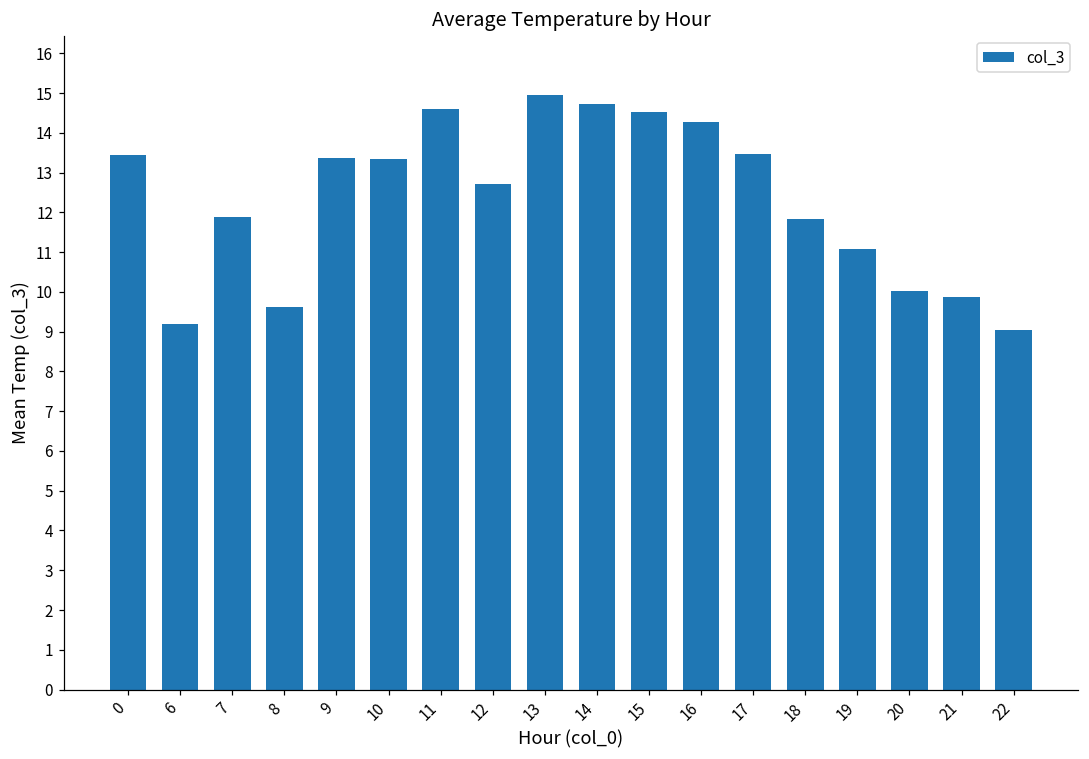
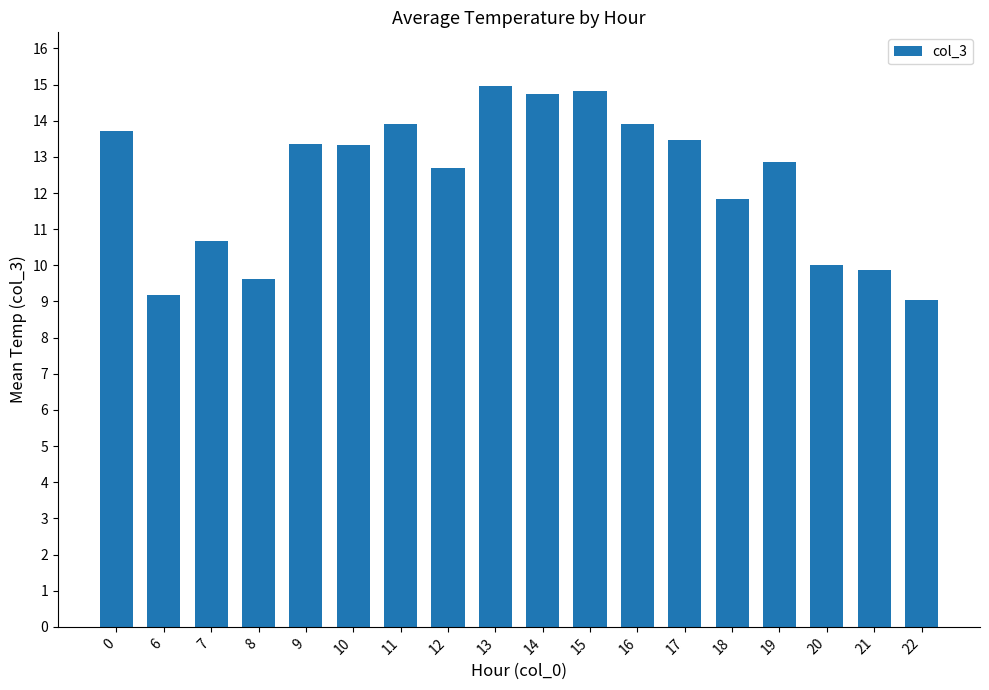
0: 13.5 -> 13.7
7: 11.9 -> 10.7
11: 14.6 -> 13.9
15: 14.5 -> 14.8
16: 14.3 -> 13.9
19: 11.1 -> 12.9
